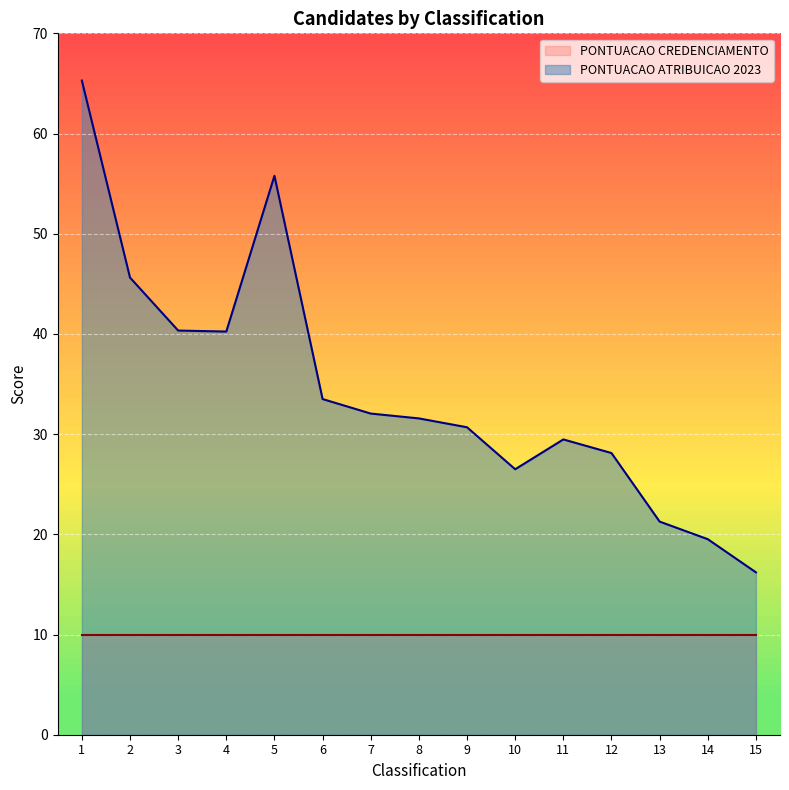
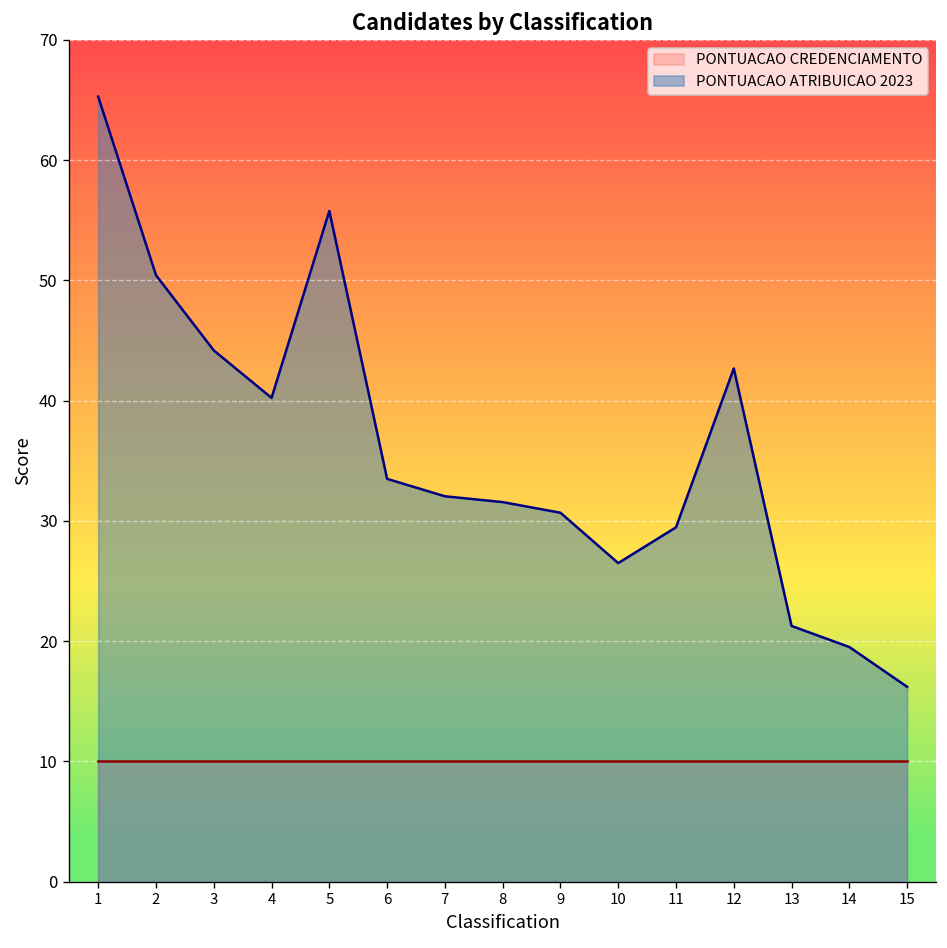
PONTUACAO ATRIBUICAO 2023, 2: 45.6 -> 50.4
PONTUACAO ATRIBUICAO 2023, 3: 40.3 -> 44.2
PONTUACAO ATRIBUICAO 2023, 12: 28.1 -> 42.7
